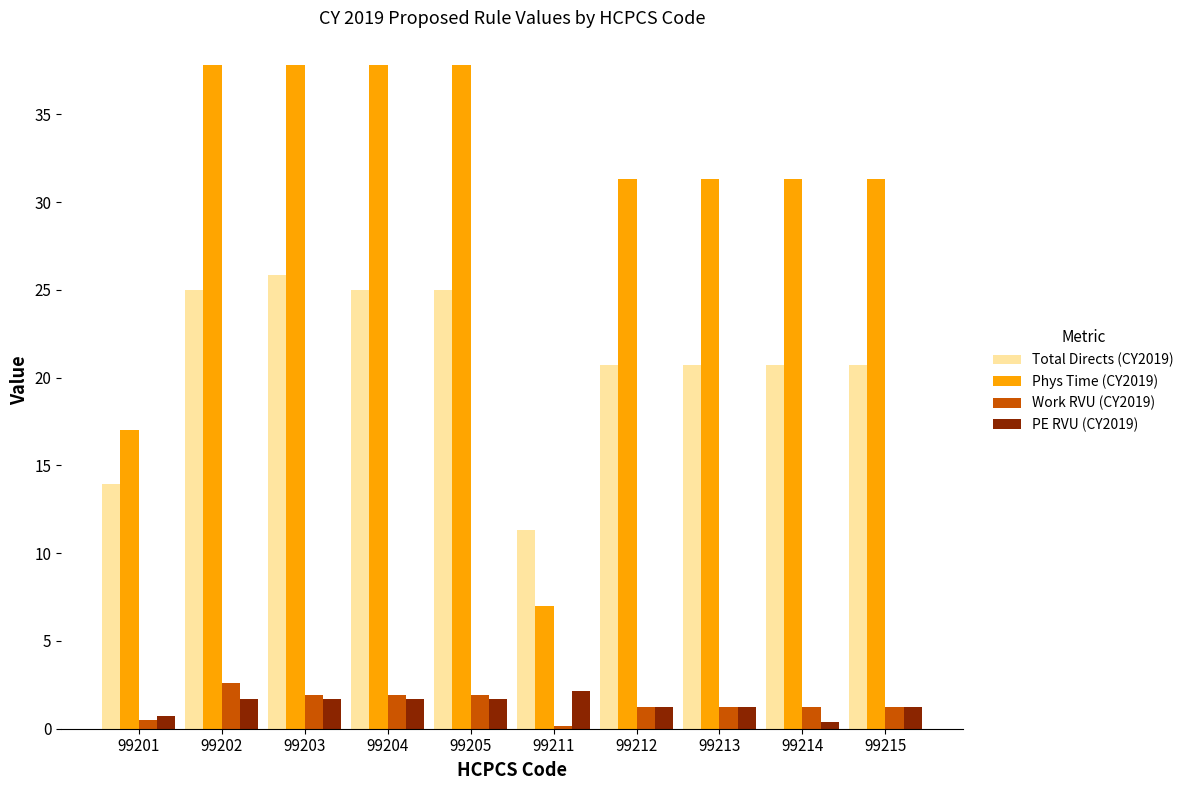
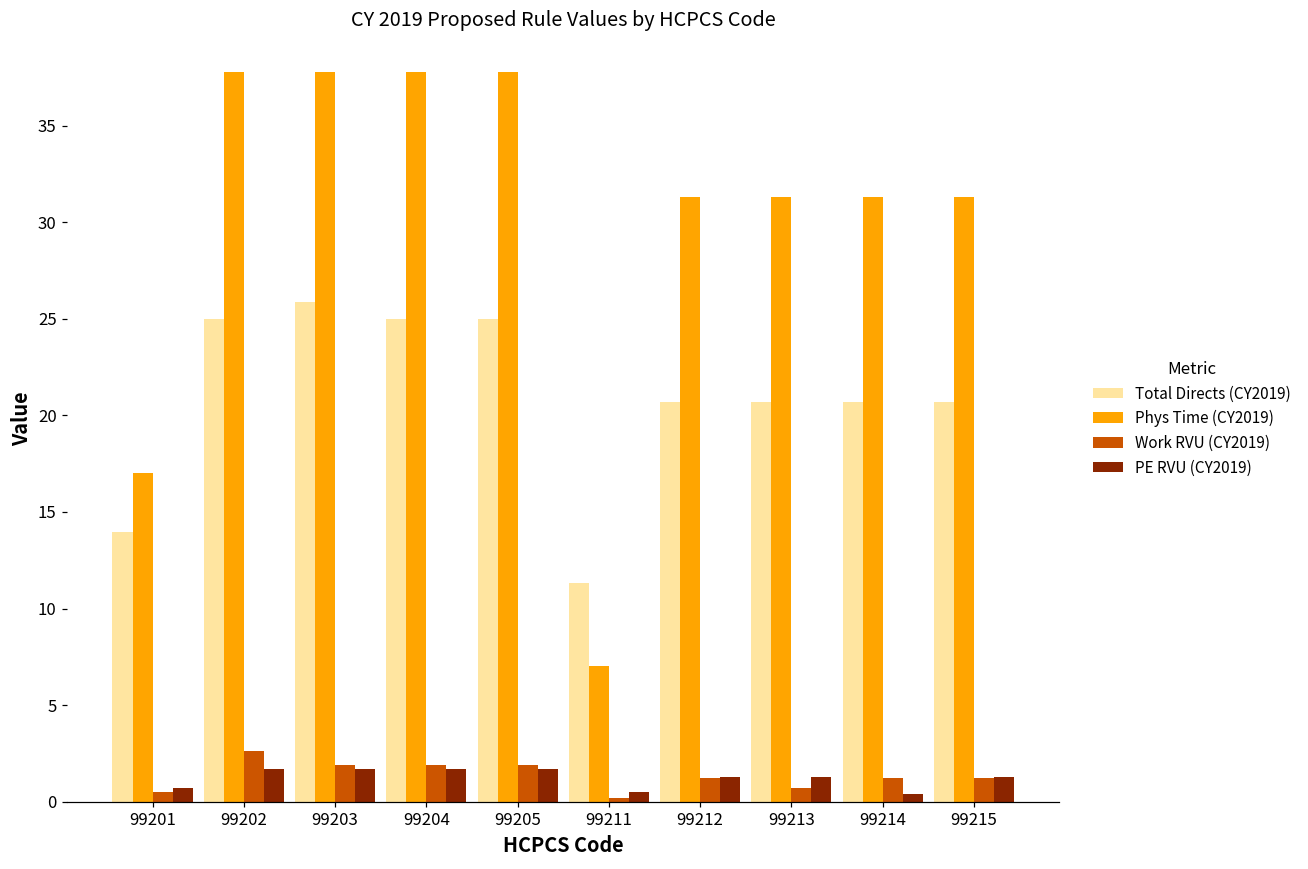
PE RVU (CY2019), 99211: 2.2 -> 0.5
Work RVU (CY2019), 99213: 1.2 -> 0.7
